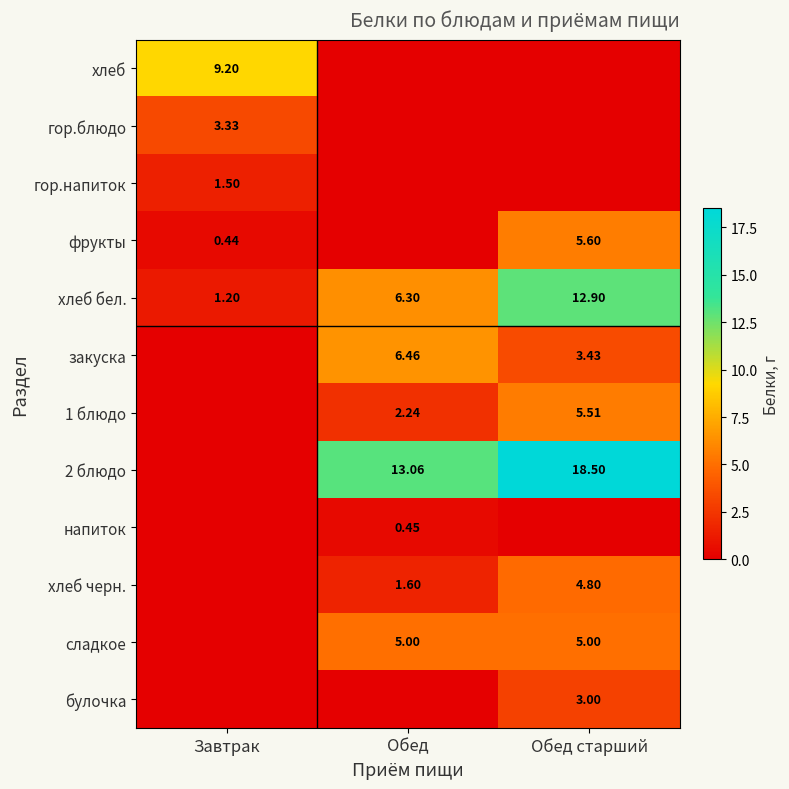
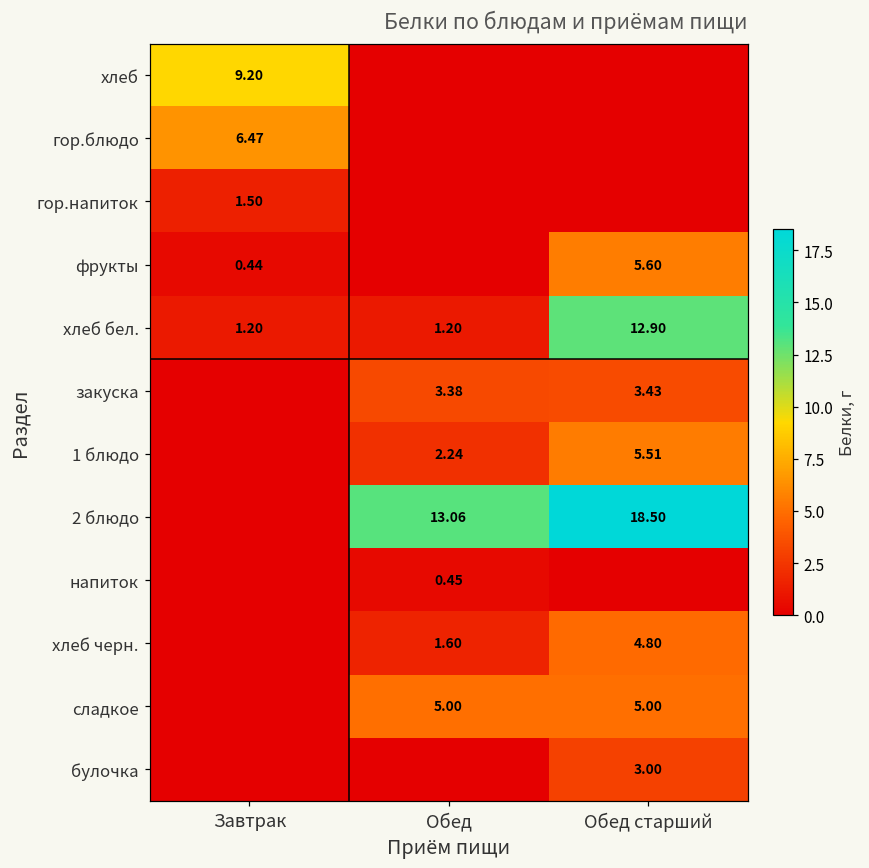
гор.блюдо, Завтрак: 3.33 -> 6.47
хлеб бел., Обед: 6.30 -> 1.20
закуска, Обед: 6.46 -> 3.38
